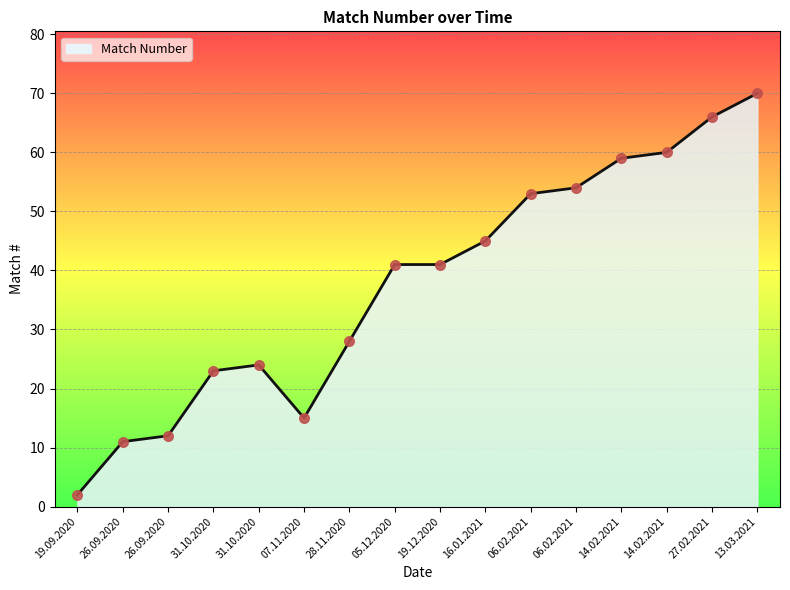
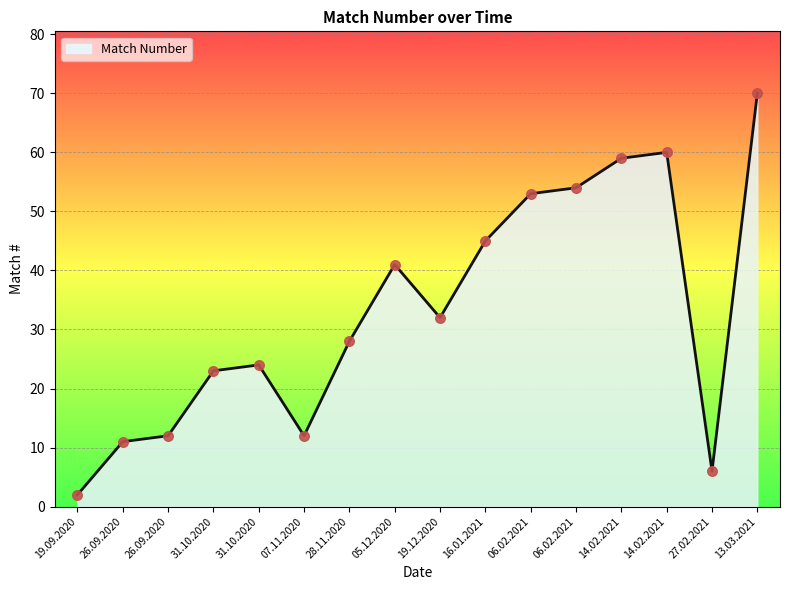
07.11.2020: 15 -> 12
19.12.2020: 41 -> 32
27.02.2021: 66 -> 6
